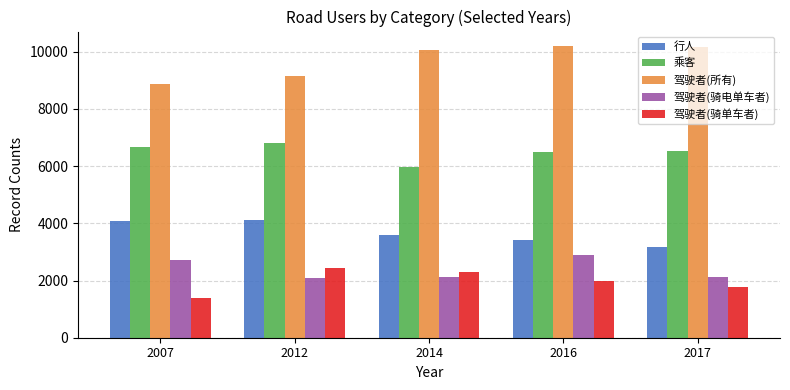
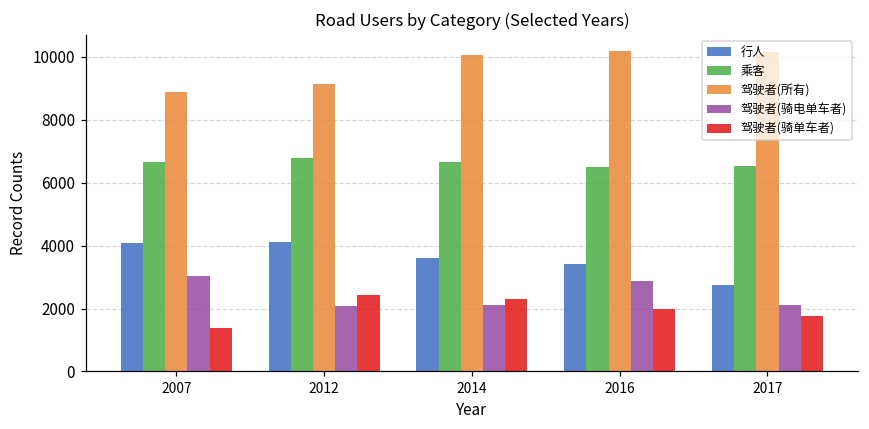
驾驶者(骑电单车者), 2007: 2700 -> 3000
乘客, 2014: 6000 -> 6700
行人, 2017: 3200 -> 2700
